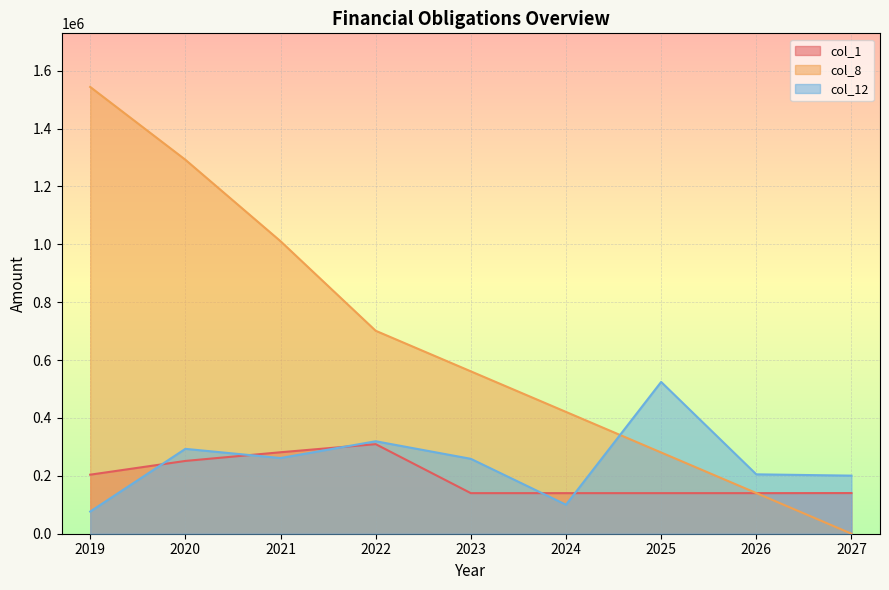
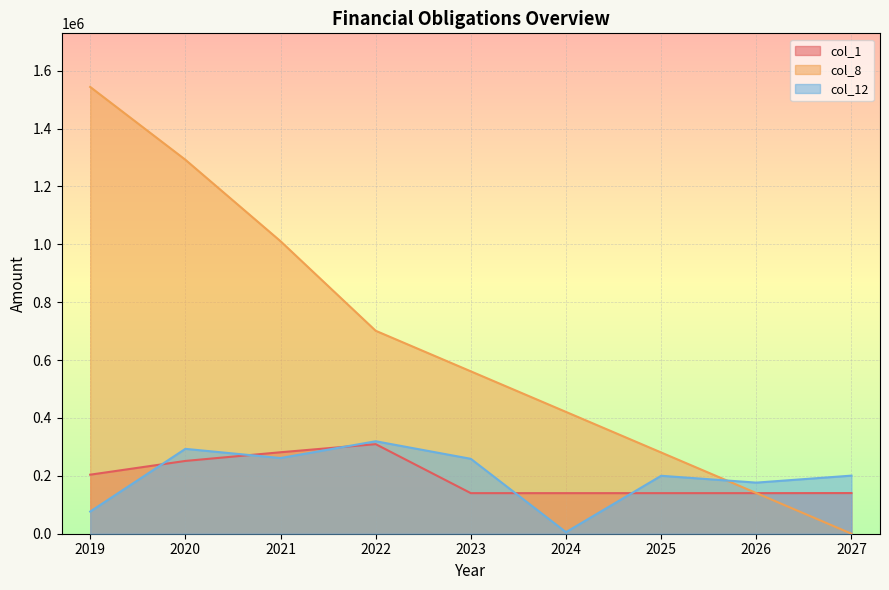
col_12, 2024: 100000 -> 10000
col_12, 2025: 520000 -> 200000
col_12, 2026: 210000 -> 180000
